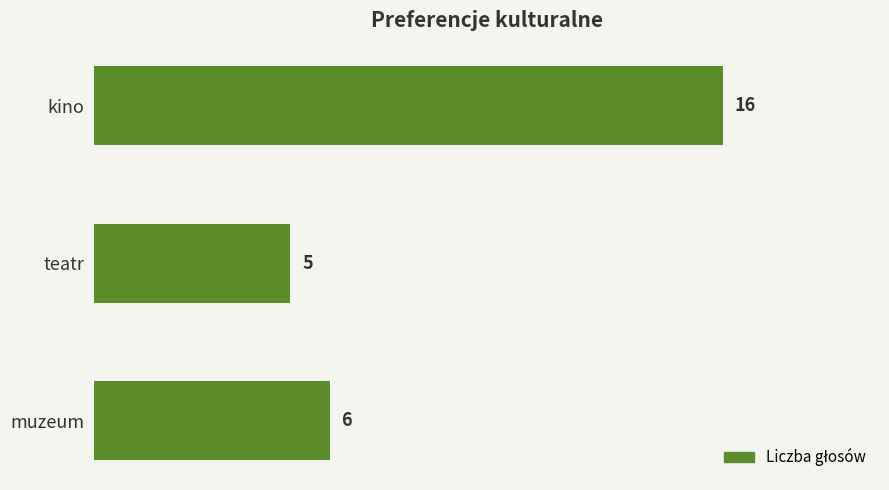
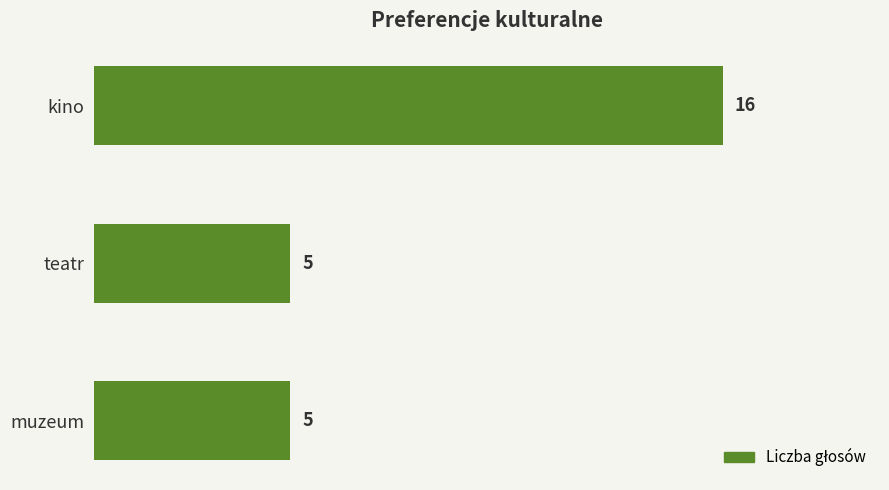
muzeum: 6 -> 5
